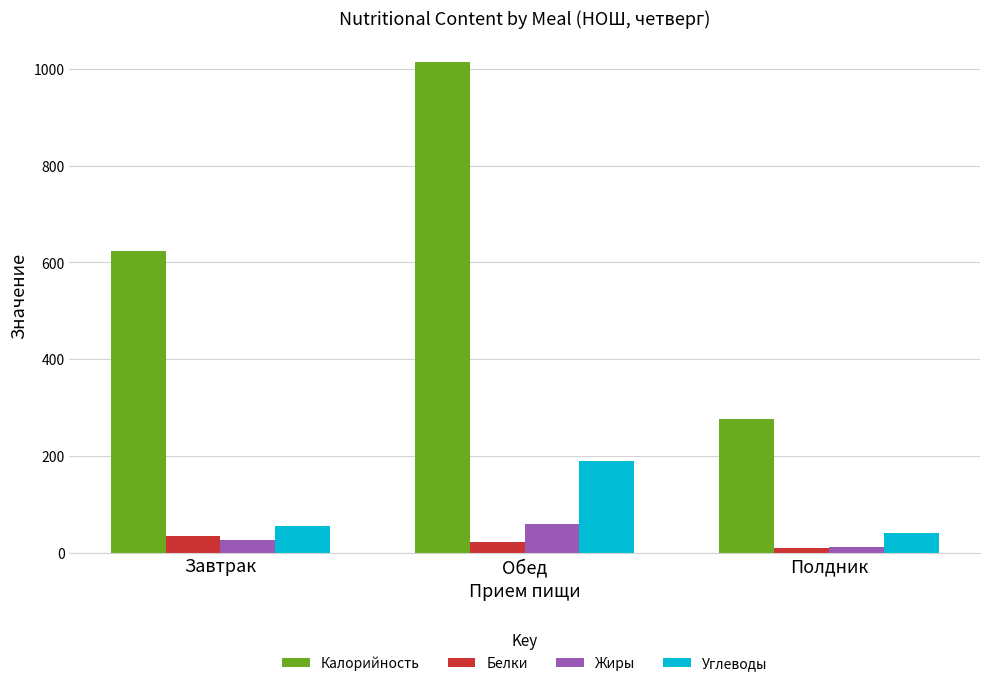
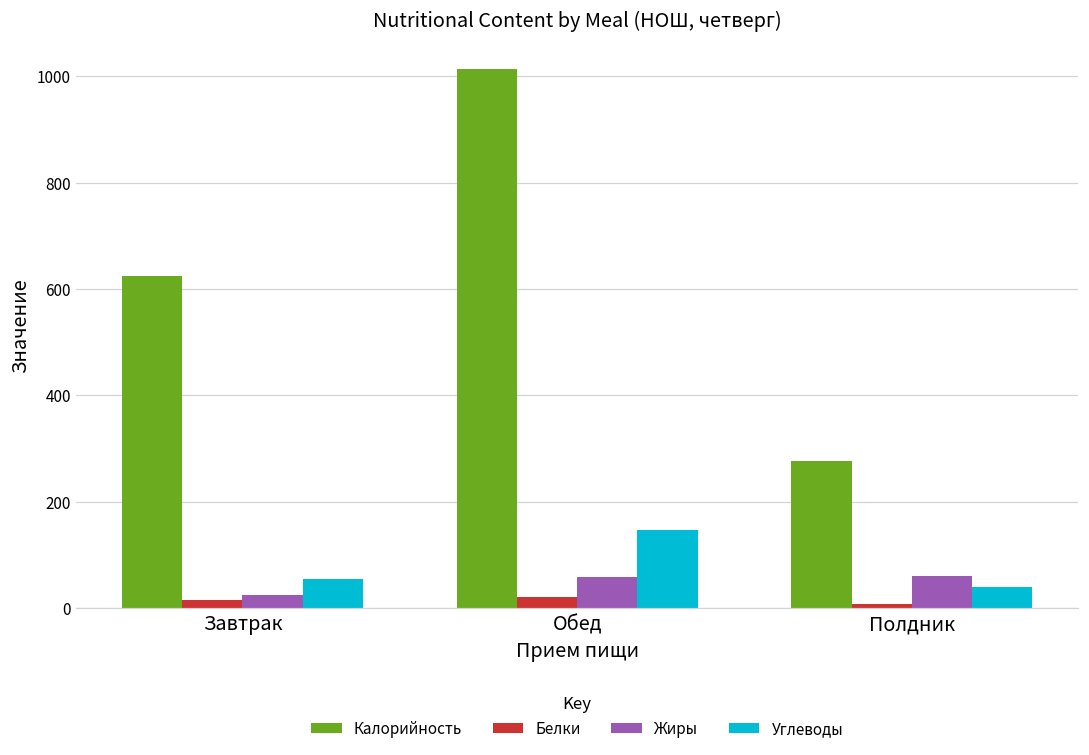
Белки, Завтрак: 30 -> 10
Углеводы, Обед: 190 -> 150
Жиры, Полдник: 10 -> 60
